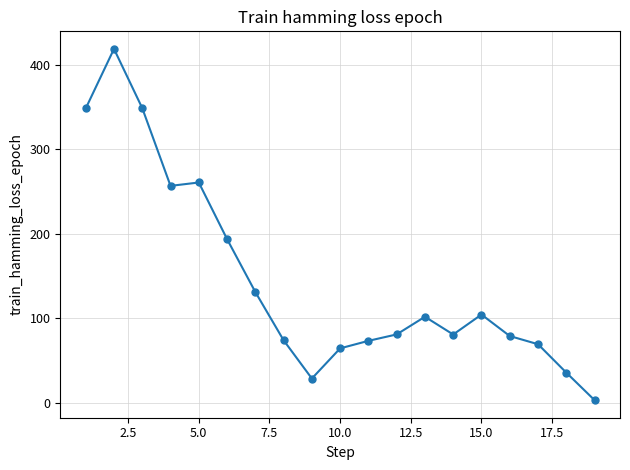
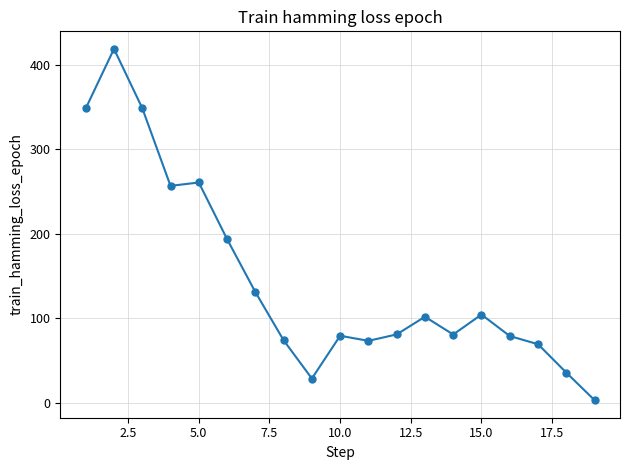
10.0: 60 -> 80
